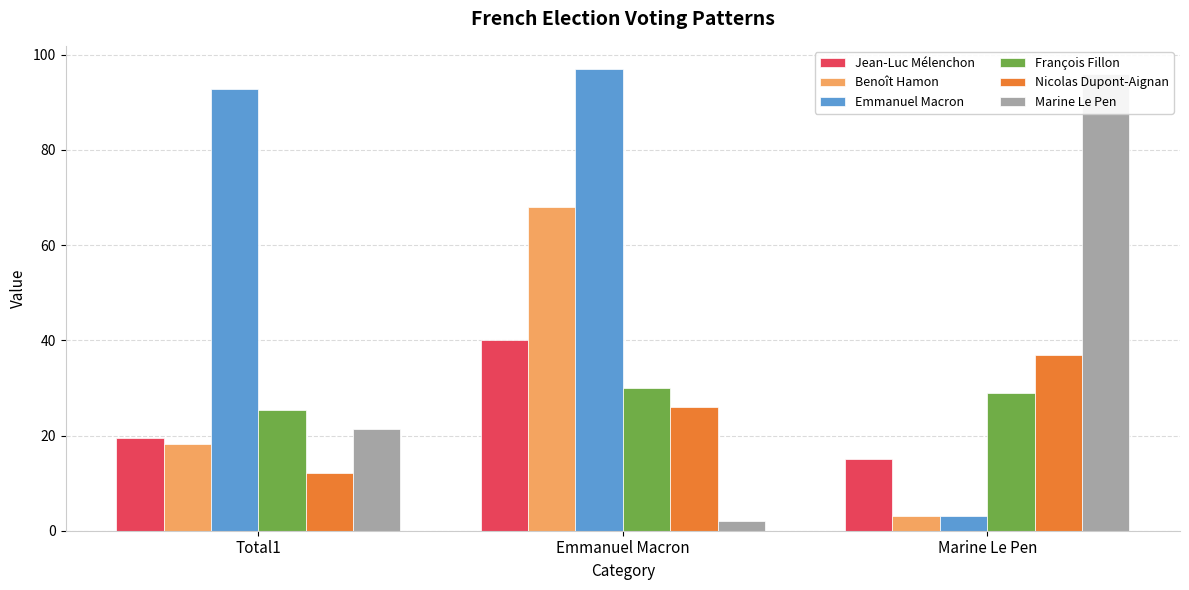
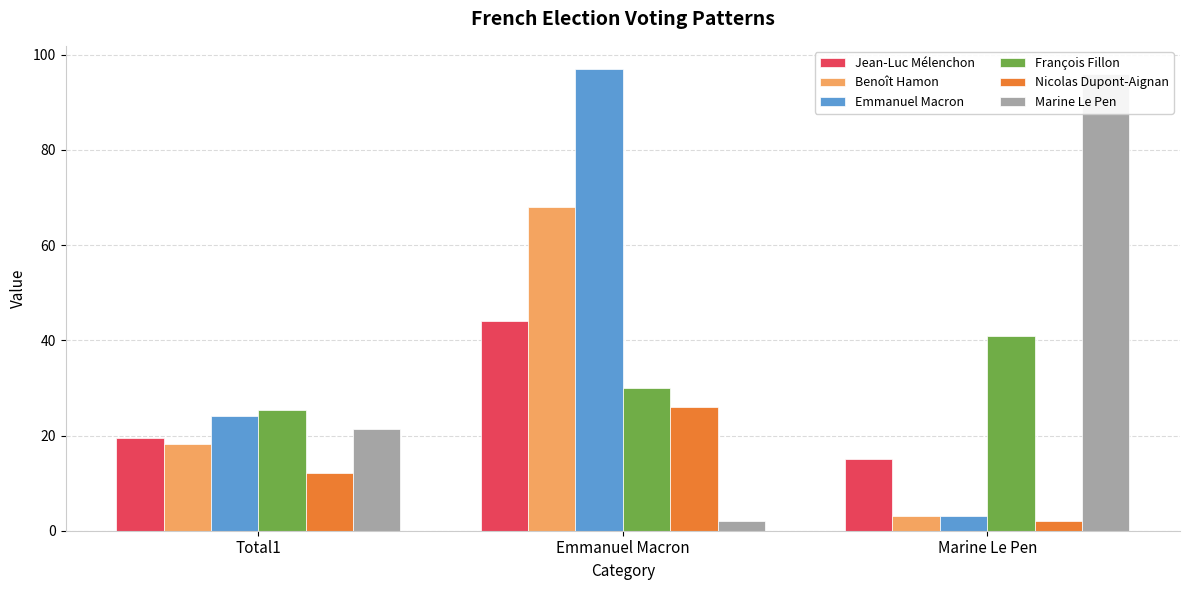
Emmanuel Macron, Total1: 93 -> 24
Jean-Luc Mélenchon, Emmanuel Macron: 40 -> 44
François Fillon, Marine Le Pen: 29 -> 41
Nicolas Dupont-Aignan, Marine Le Pen: 37 -> 2
